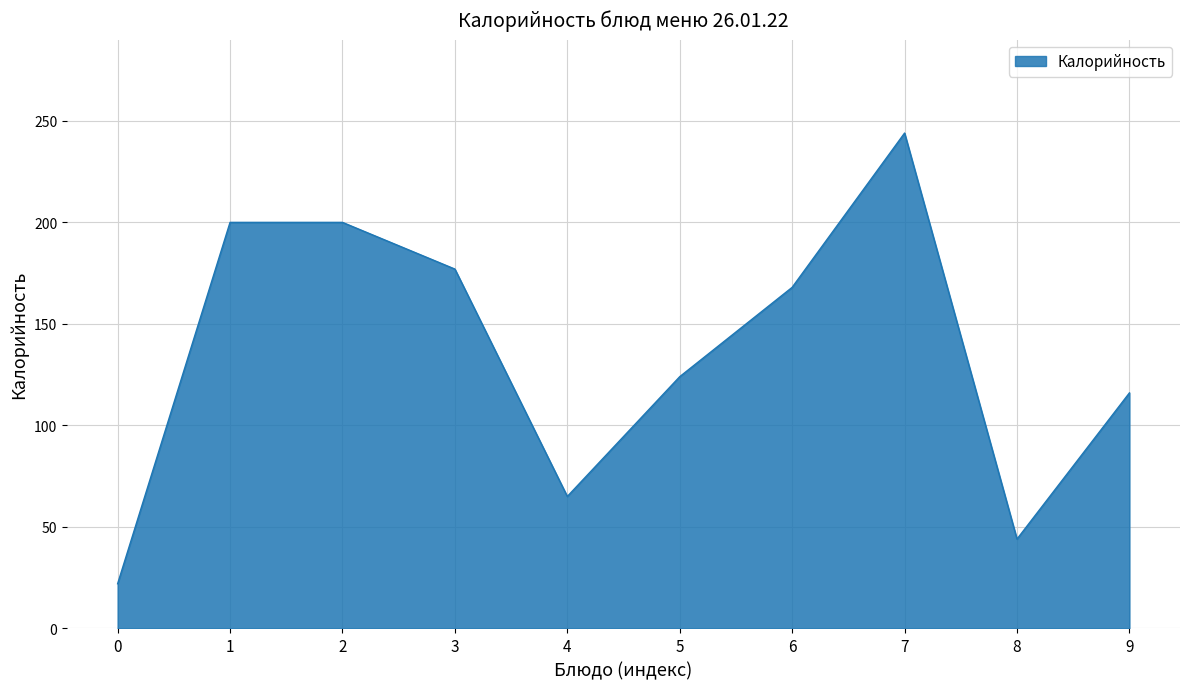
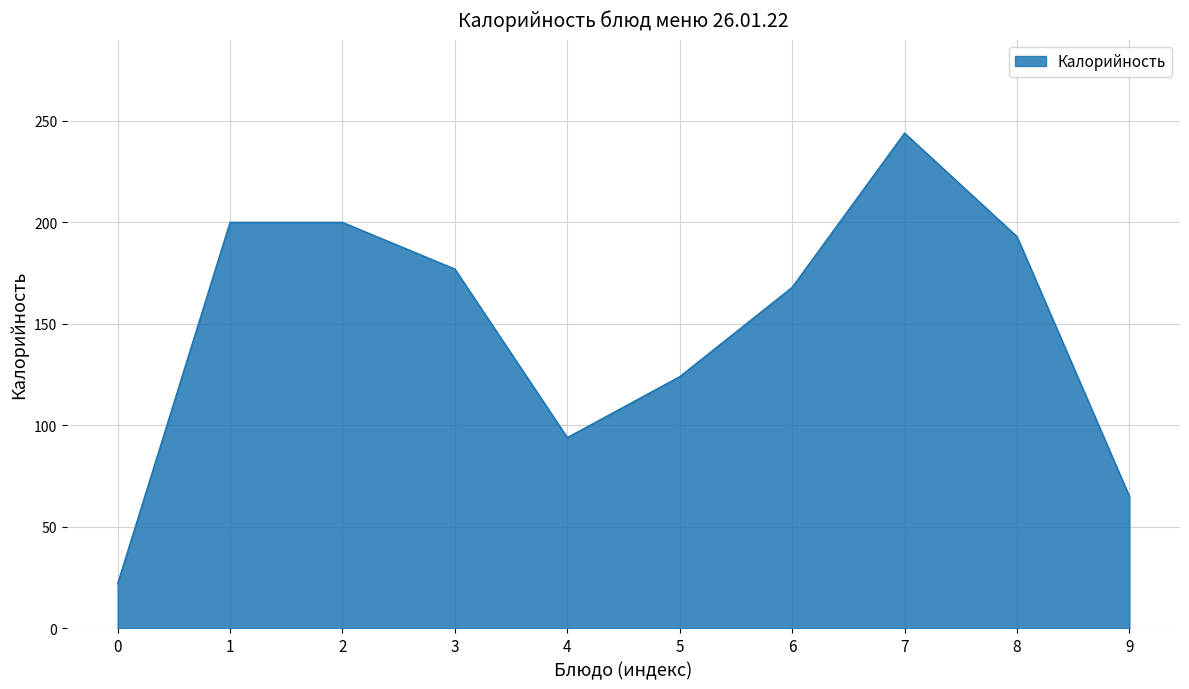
4: 65 -> 94
8: 44 -> 193
9: 116 -> 65
